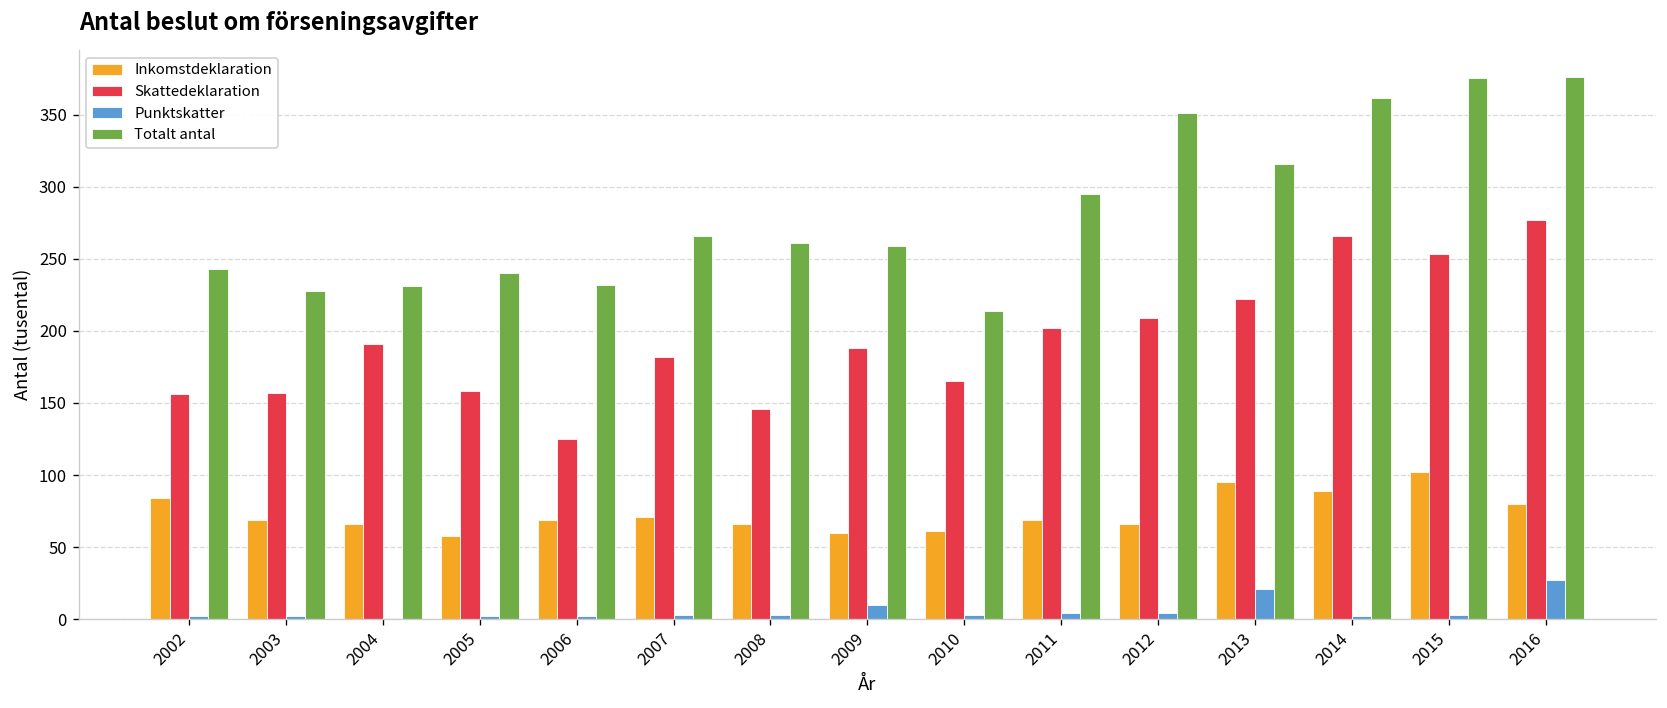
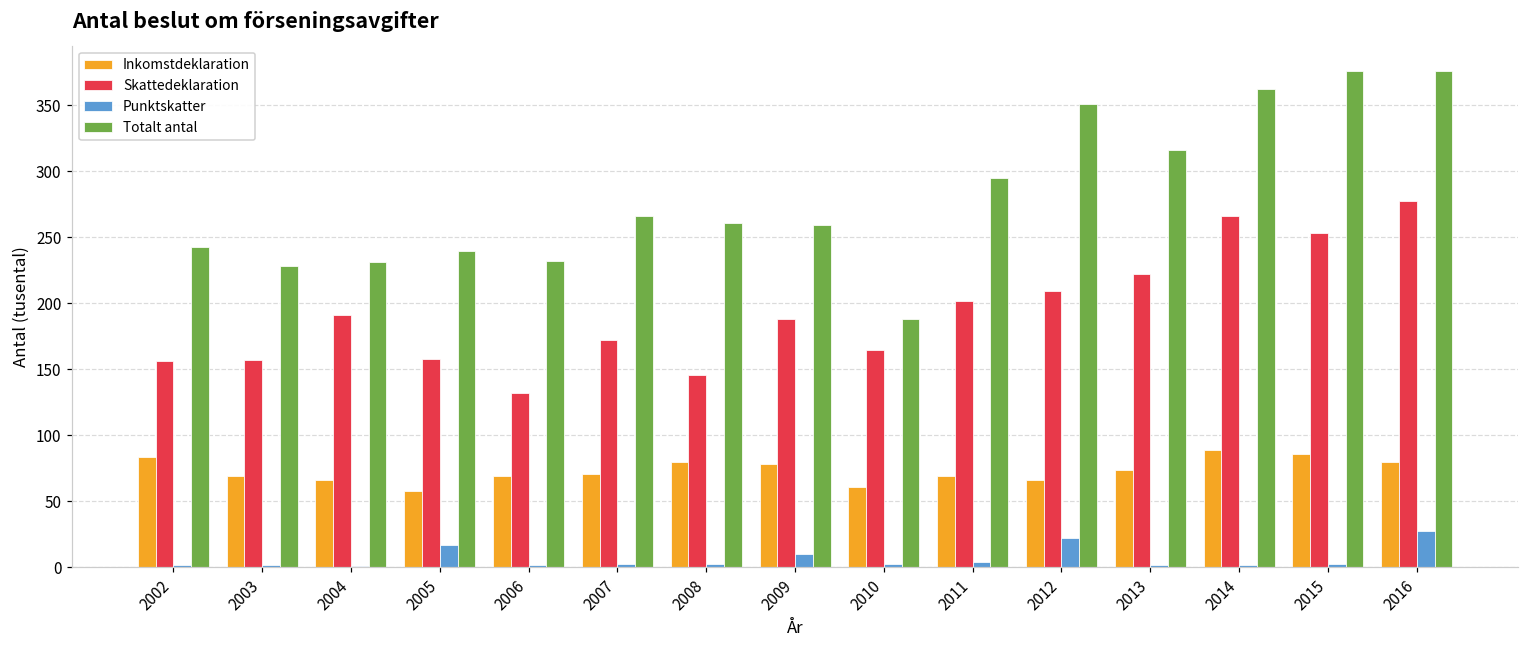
Punktskatter, 2005: 2 -> 17
Skattedeklaration, 2006: 125 -> 132
Skattedeklaration, 2007: 182 -> 172
Inkomstdeklaration, 2008: 66 -> 80
Inkomstdeklaration, 2009: 60 -> 78
Totalt antal, 2010: 214 -> 188
Punktskatter, 2012: 4 -> 22
Inkomstdeklaration, 2013: 95 -> 74
Punktskatter, 2013: 21 -> 2
Inkomstdeklaration, 2015: 102 -> 86
